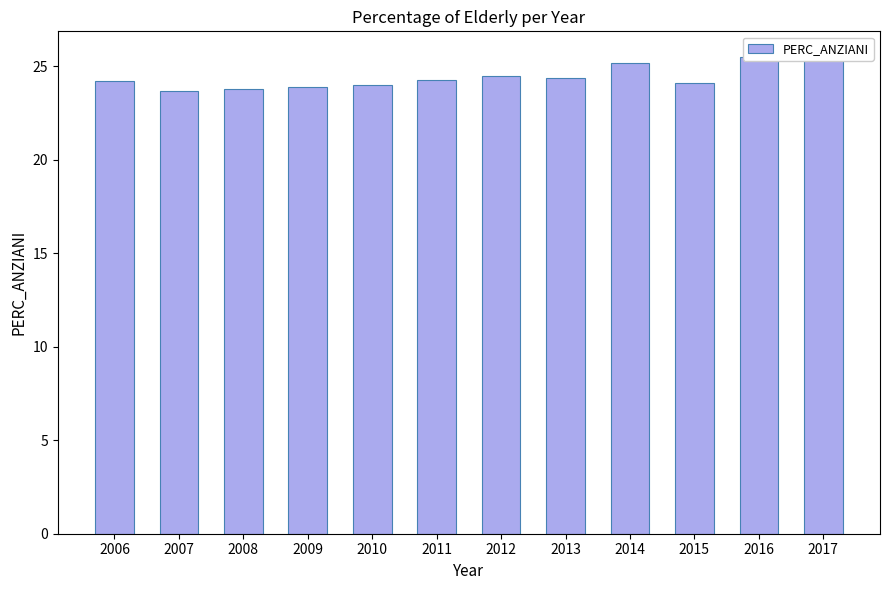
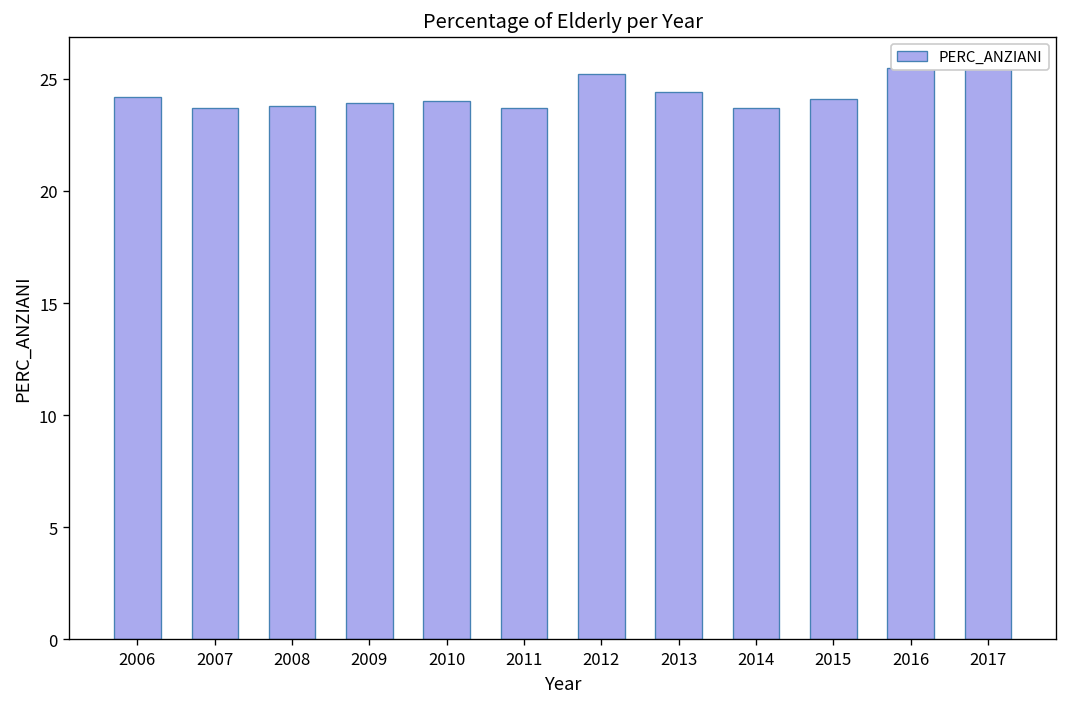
2011: 24.3 -> 23.7
2012: 24.5 -> 25.2
2014: 25.2 -> 23.7
